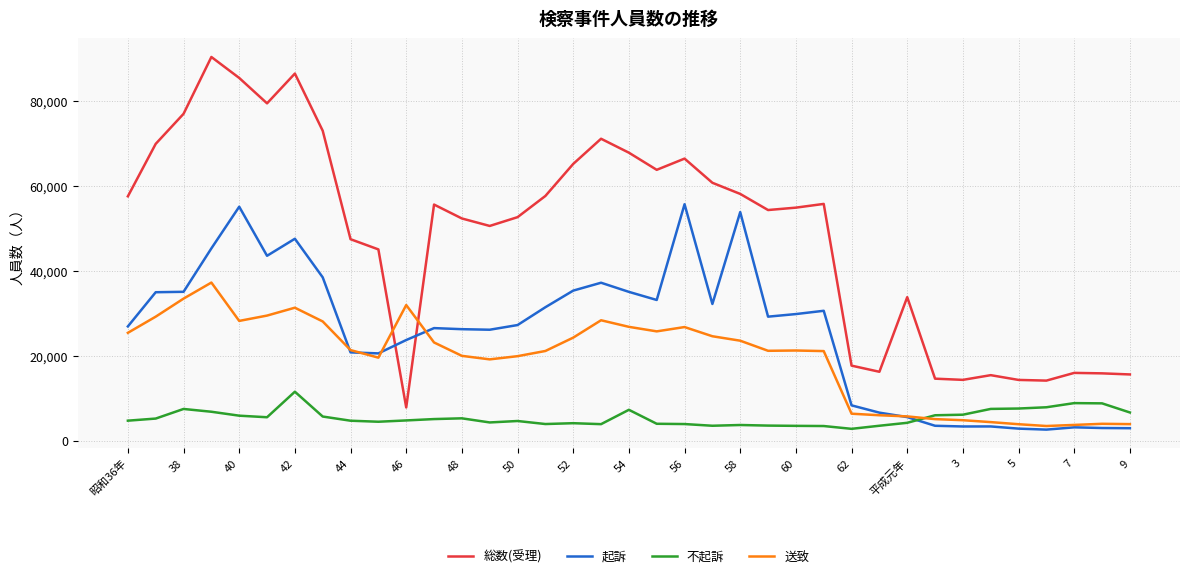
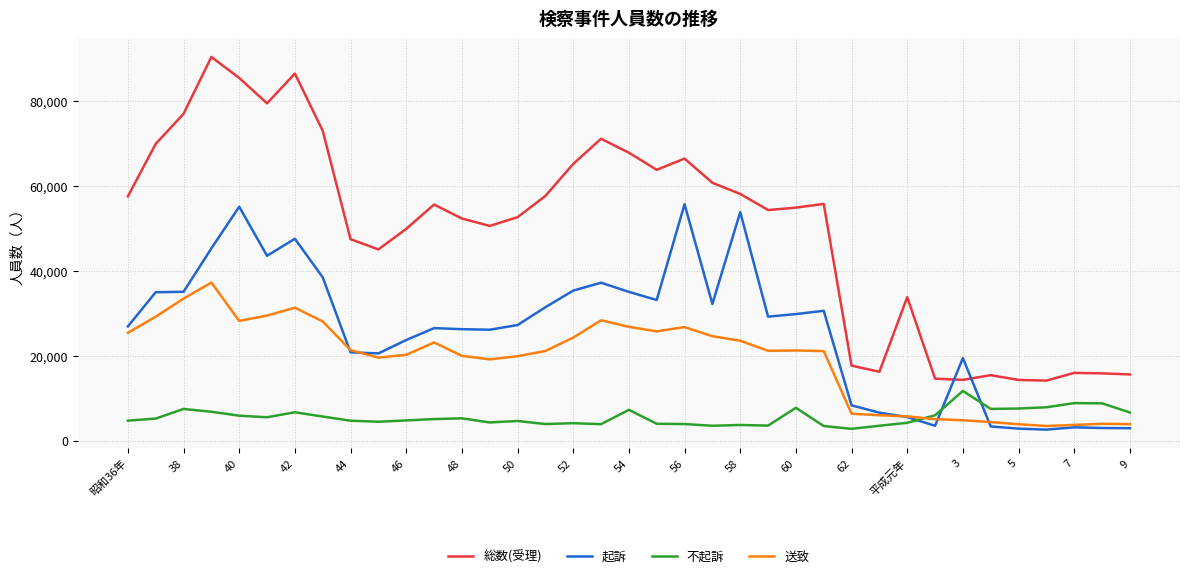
不起訴, 42: 12,000 -> 7,000
総数(受理), 46: 8,000 -> 50,000
送致, 46: 32,000 -> 20,000
不起訴, 60: 3,000 -> 8,000
起訴, 3: 3,000 -> 19,000
不起訴, 3: 6,000 -> 12,000
